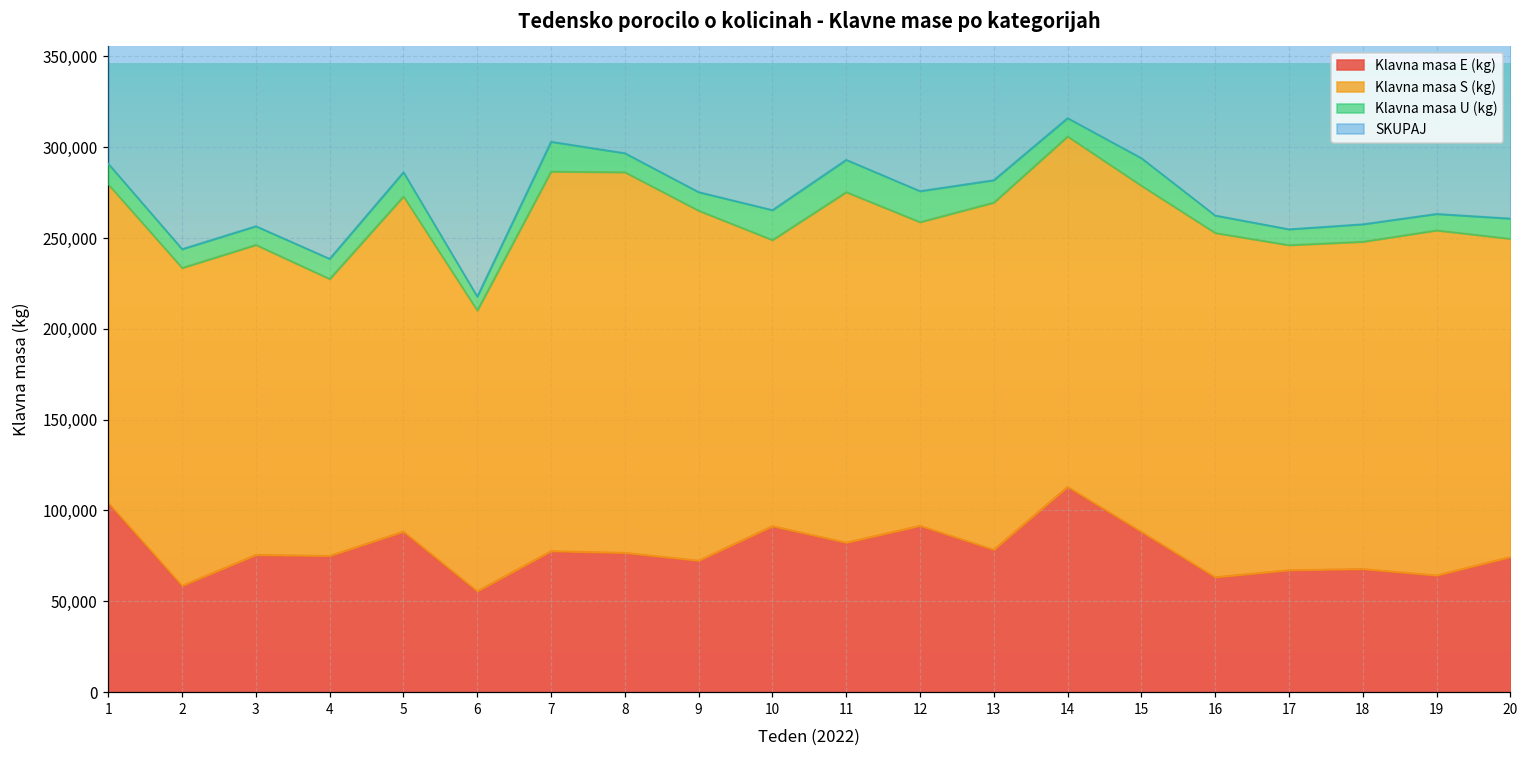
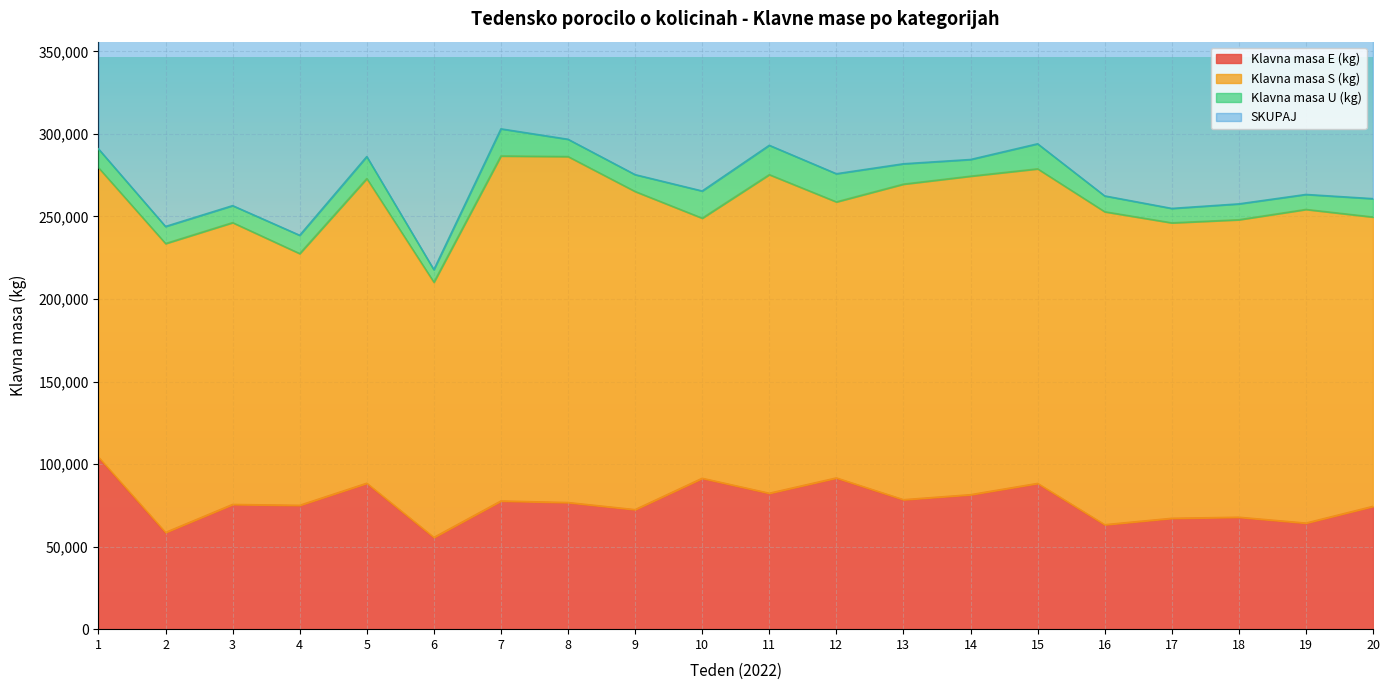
Klavna masa E (kg), 14: 113,000 -> 81,000
